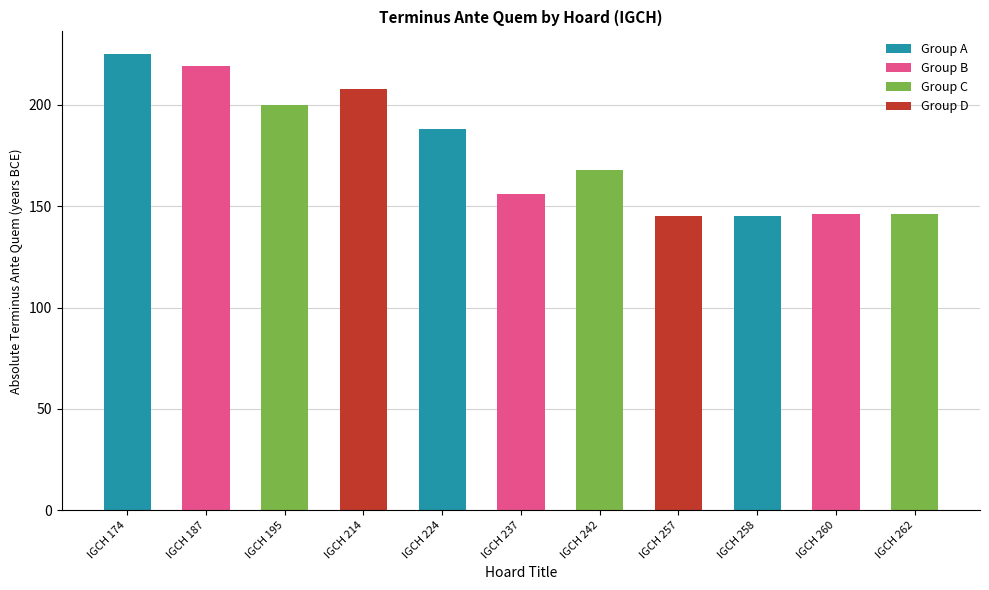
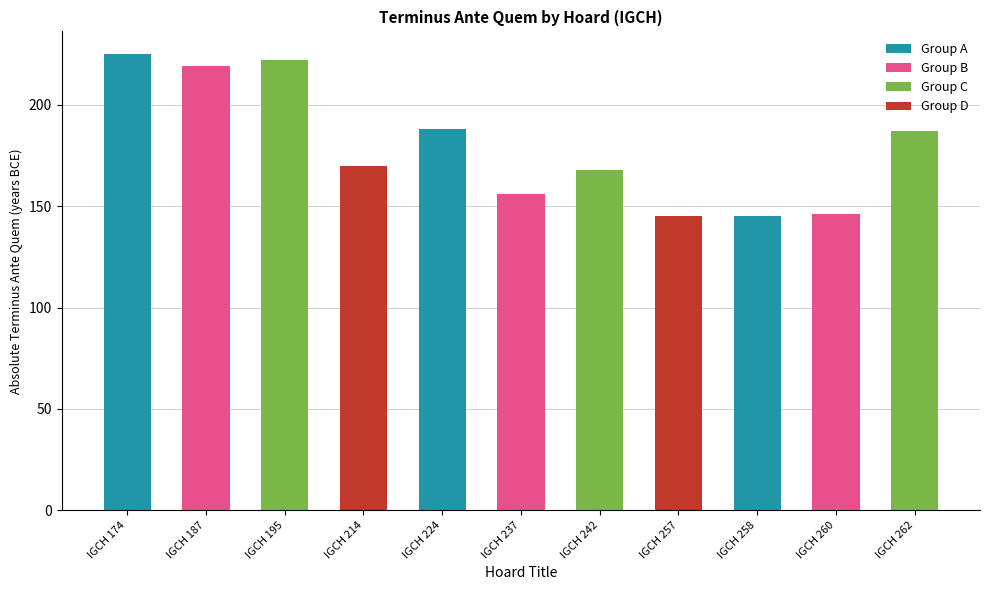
IGCH 195: 200 -> 222
IGCH 214: 208 -> 170
IGCH 262: 146 -> 187
